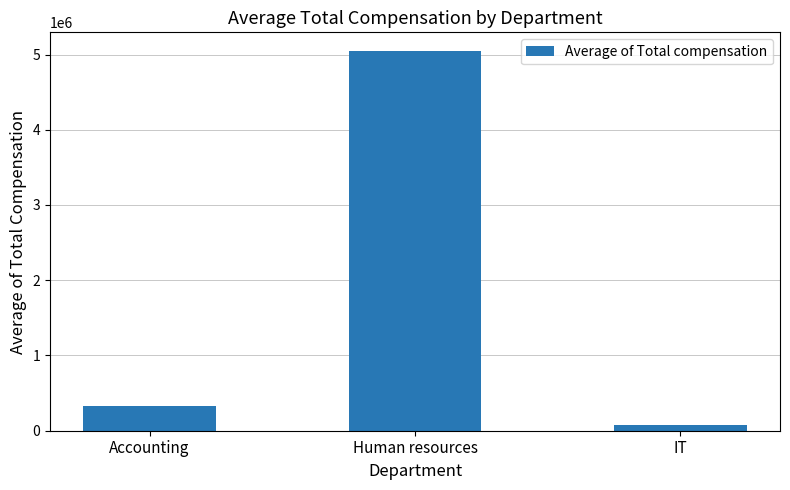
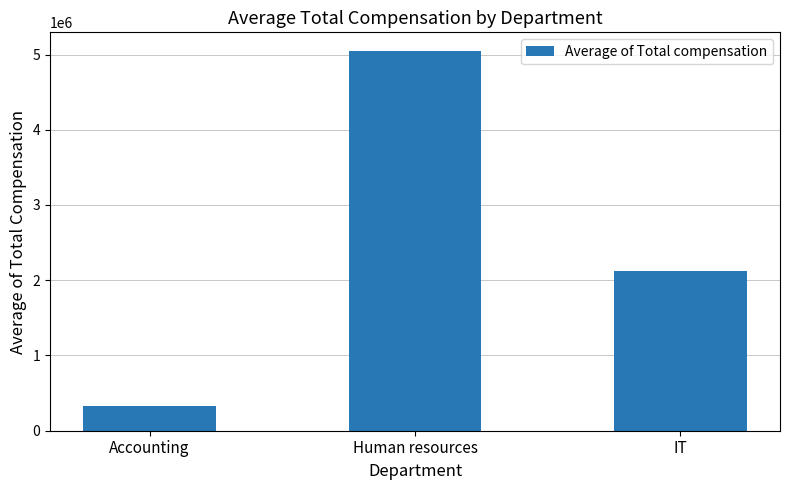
IT: 100000 -> 2100000
